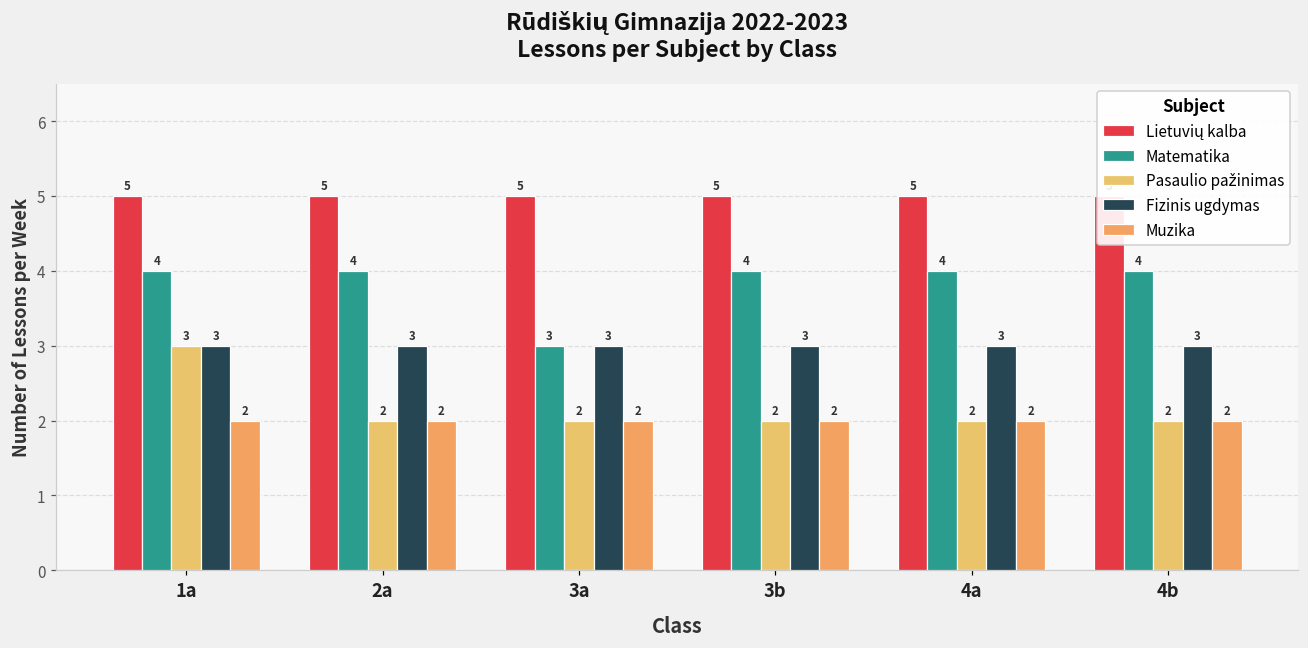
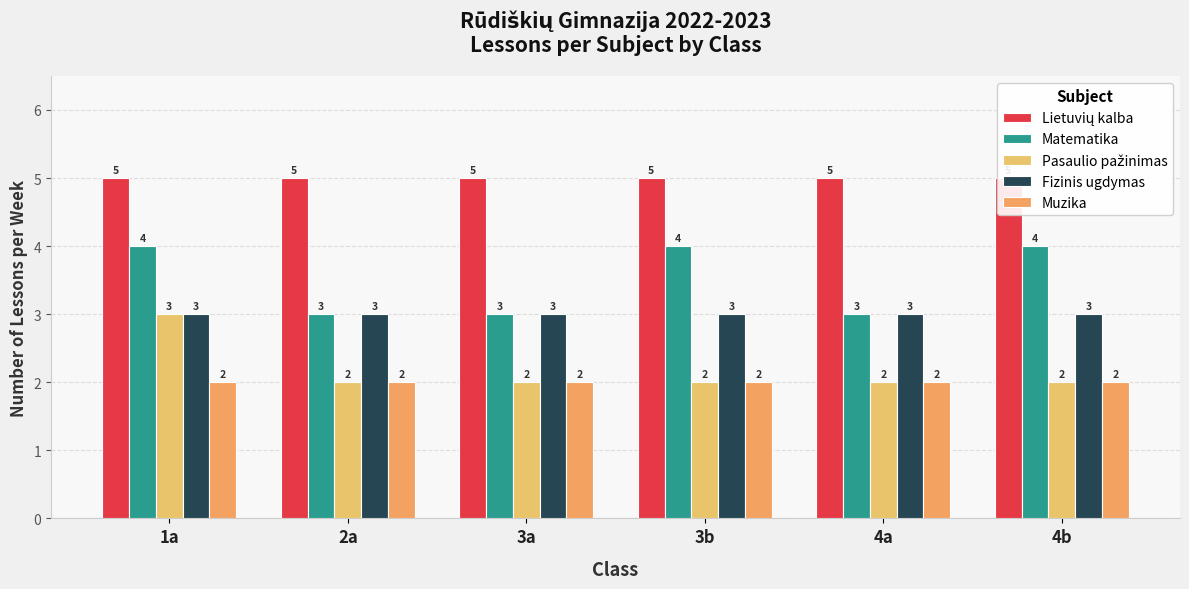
Matematika, 2a: 4 -> 3
Matematika, 4a: 4 -> 3
